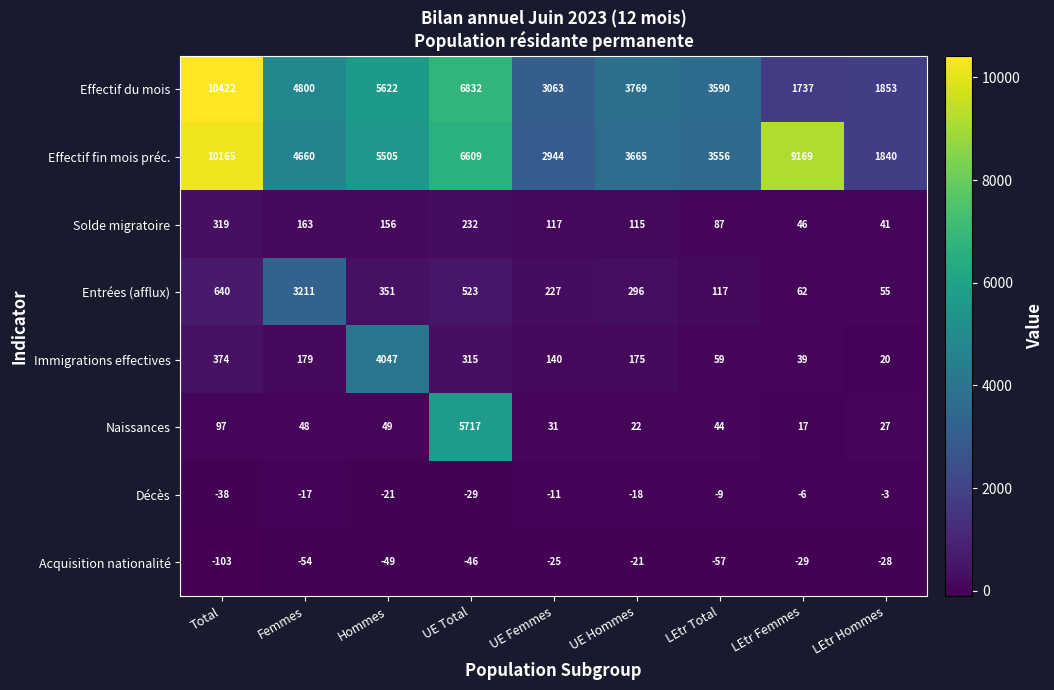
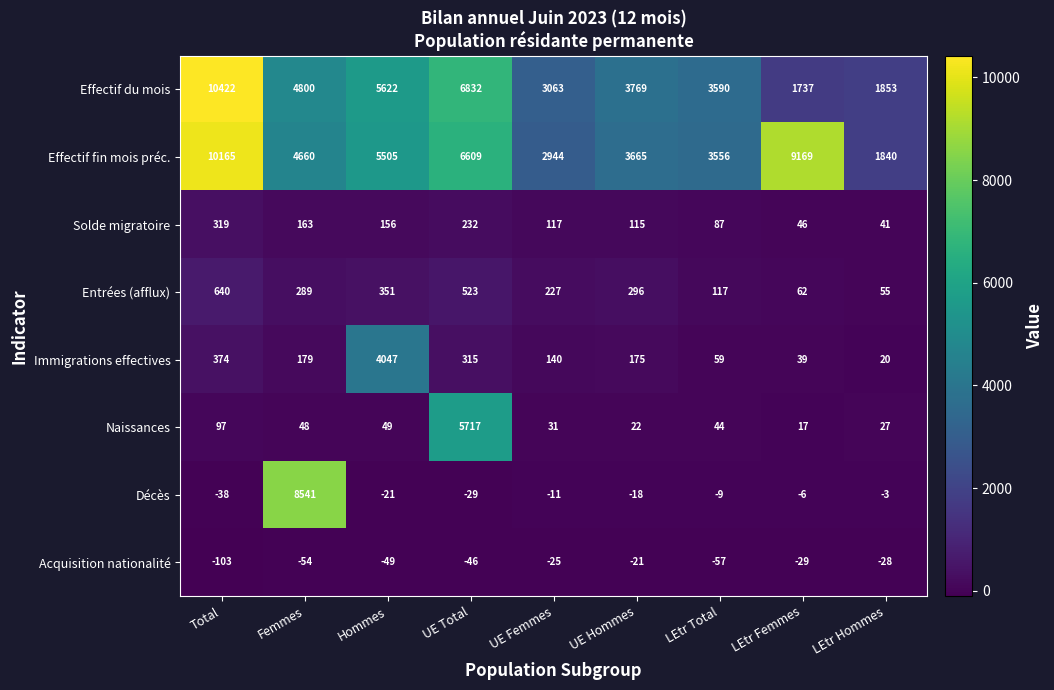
Entrées (afflux), Femmes: 3211 -> 289
Décès, Femmes: -17 -> 8541
